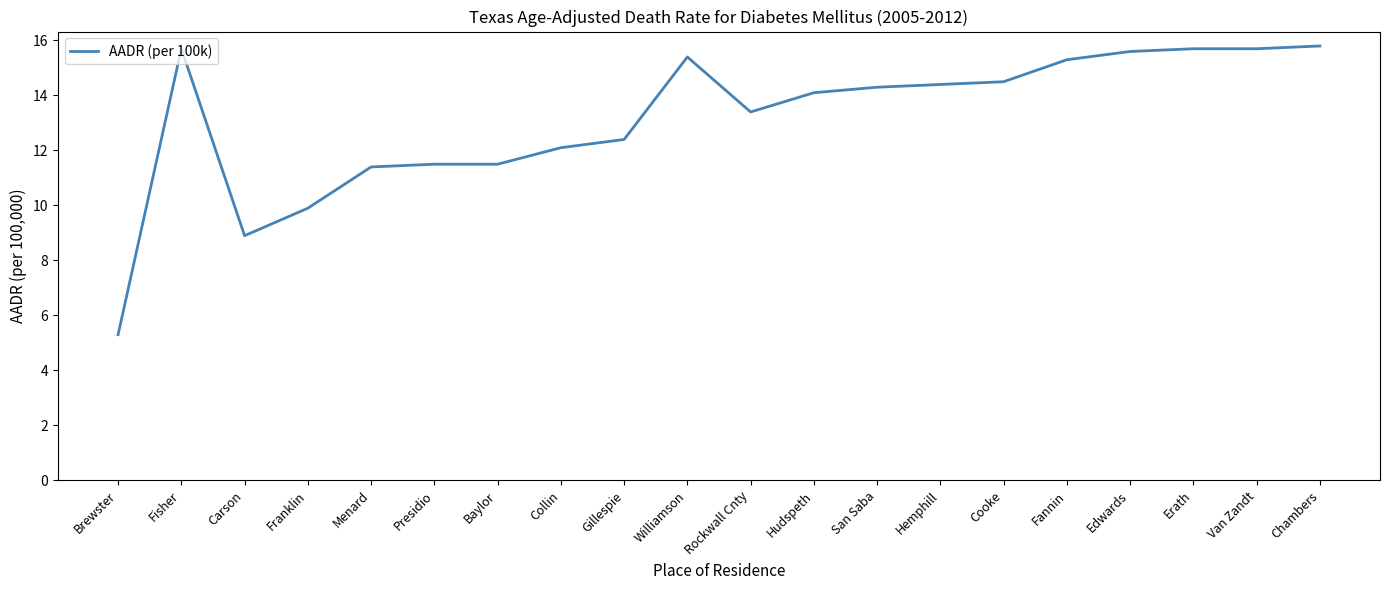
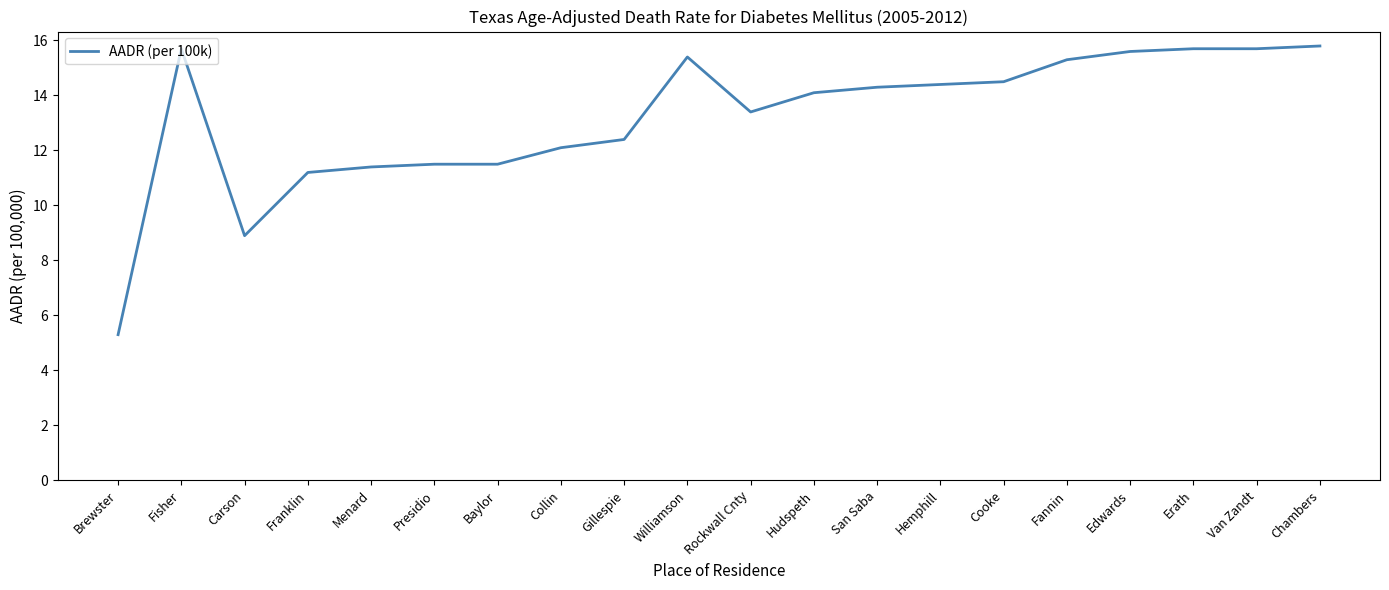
Franklin: 9.9 -> 11.2
